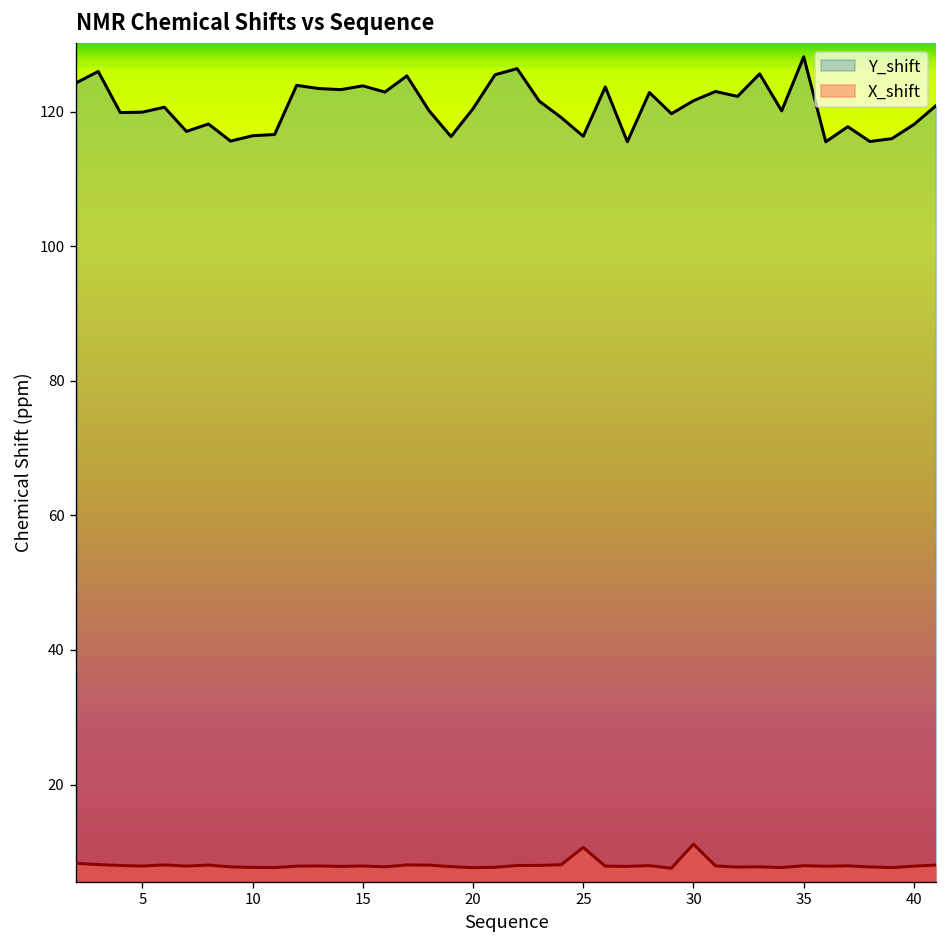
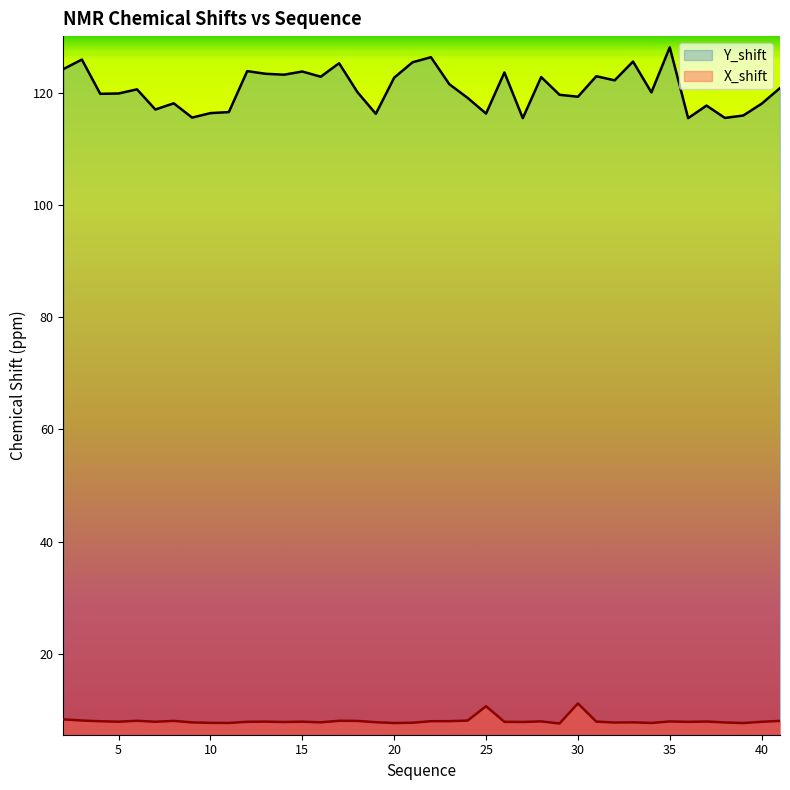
Y_shift, 20: 120 -> 123
Y_shift, 30: 122 -> 119
